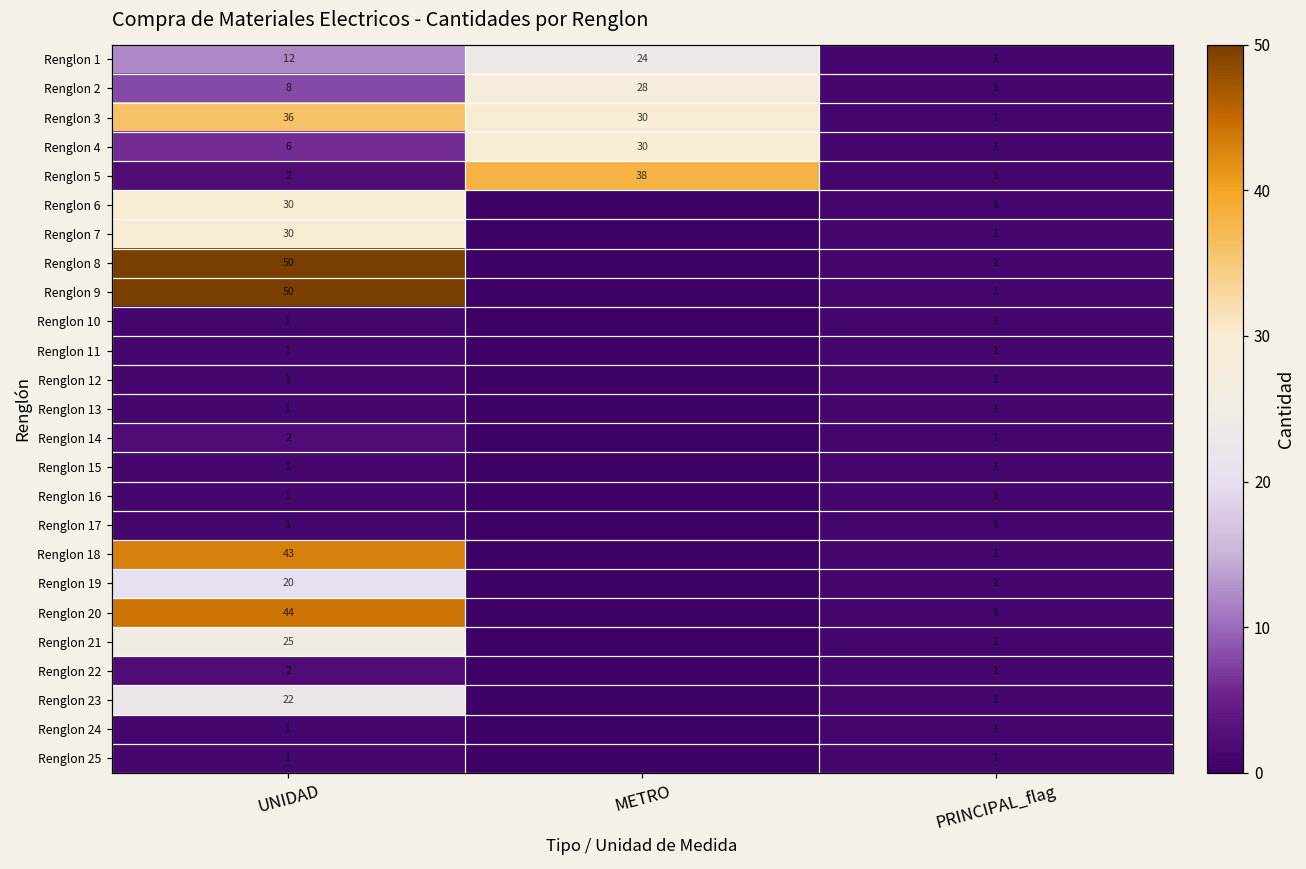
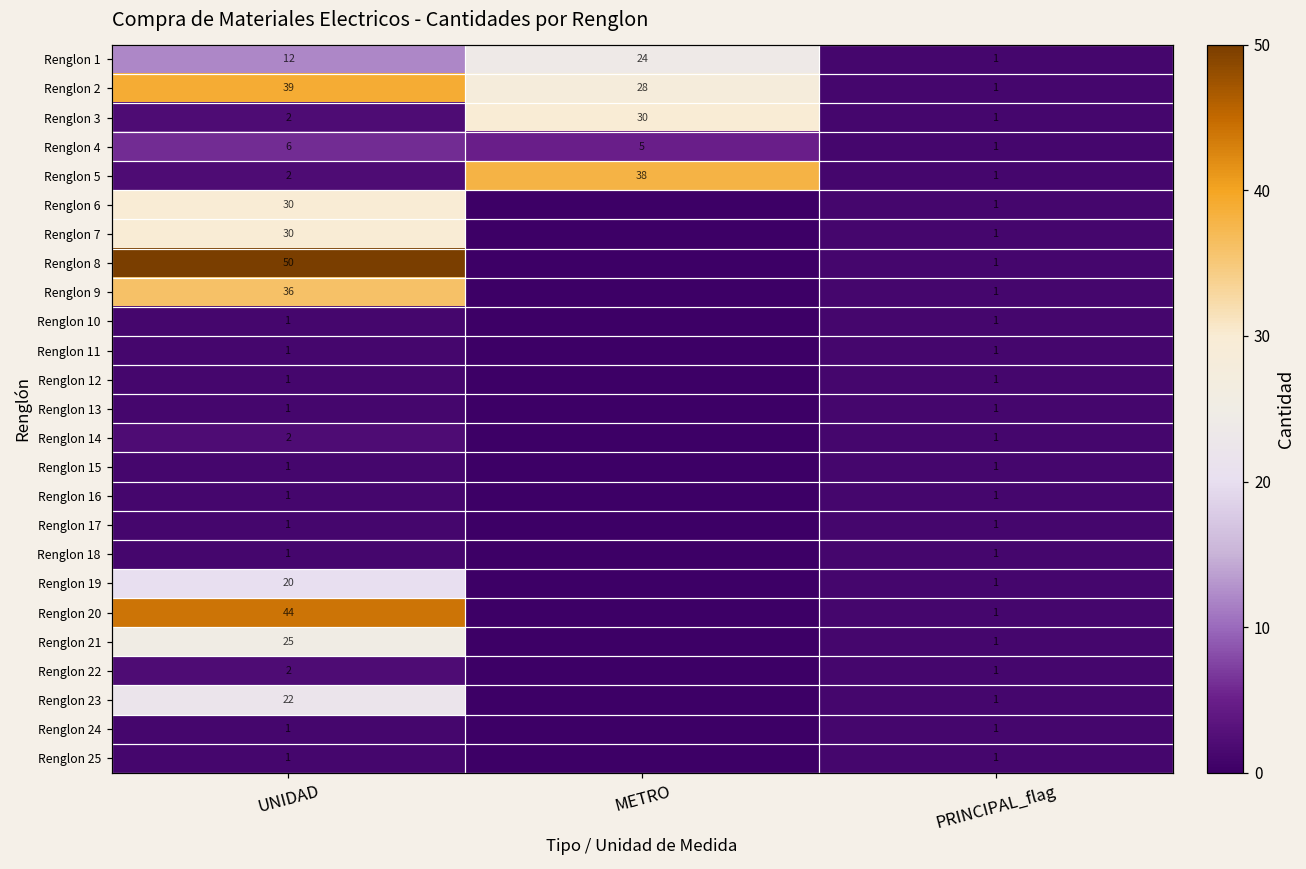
Renglon 2, UNIDAD: 8 -> 39
Renglon 3, UNIDAD: 36 -> 2
Renglon 4, METRO: 30 -> 5
Renglon 9, UNIDAD: 50 -> 36
Renglon 18, UNIDAD: 43 -> 1
